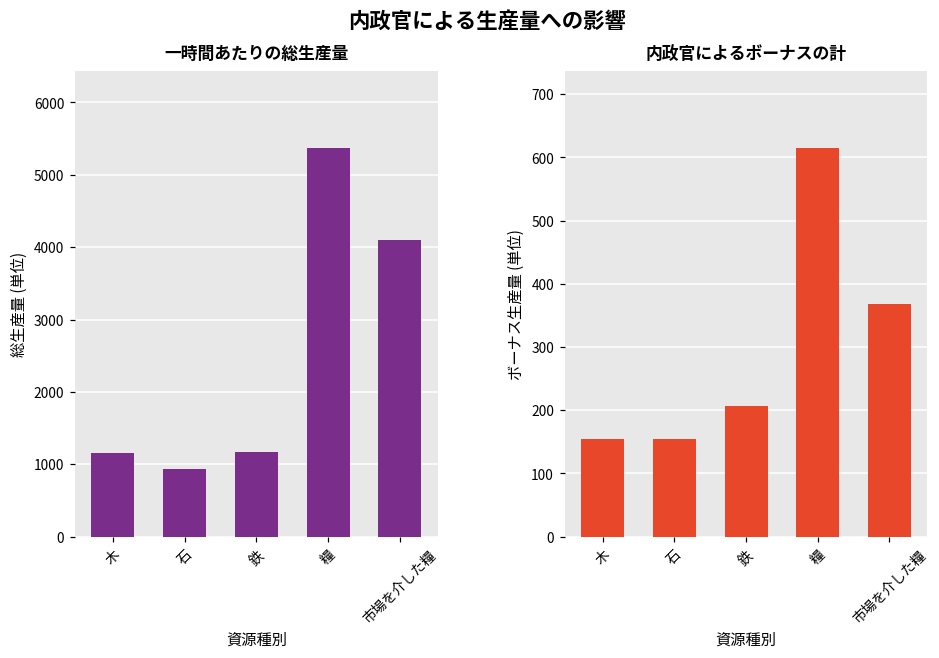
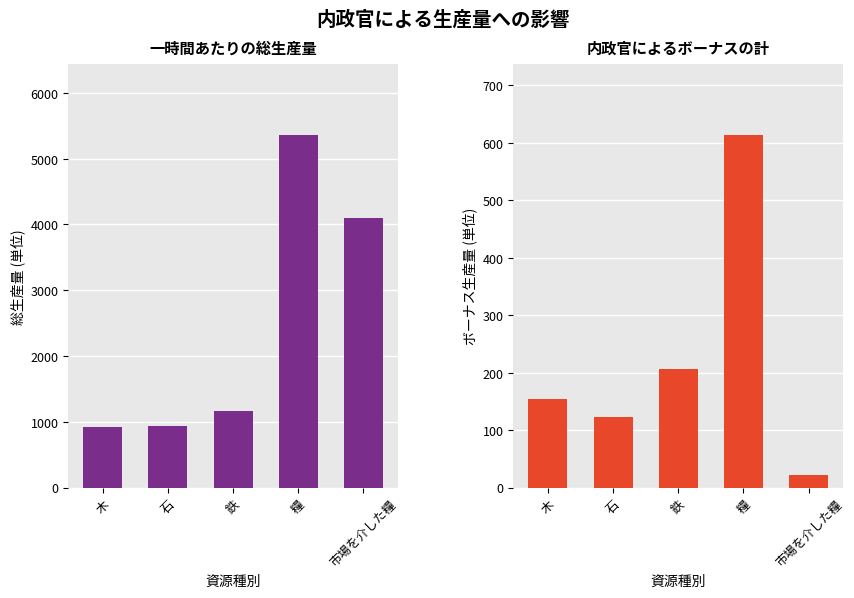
一時間あたりの総生産量, 木: 1200 -> 900
内政官によるボーナスの計, 石: 160 -> 120
内政官によるボーナスの計, 市場を介した糧: 370 -> 20
